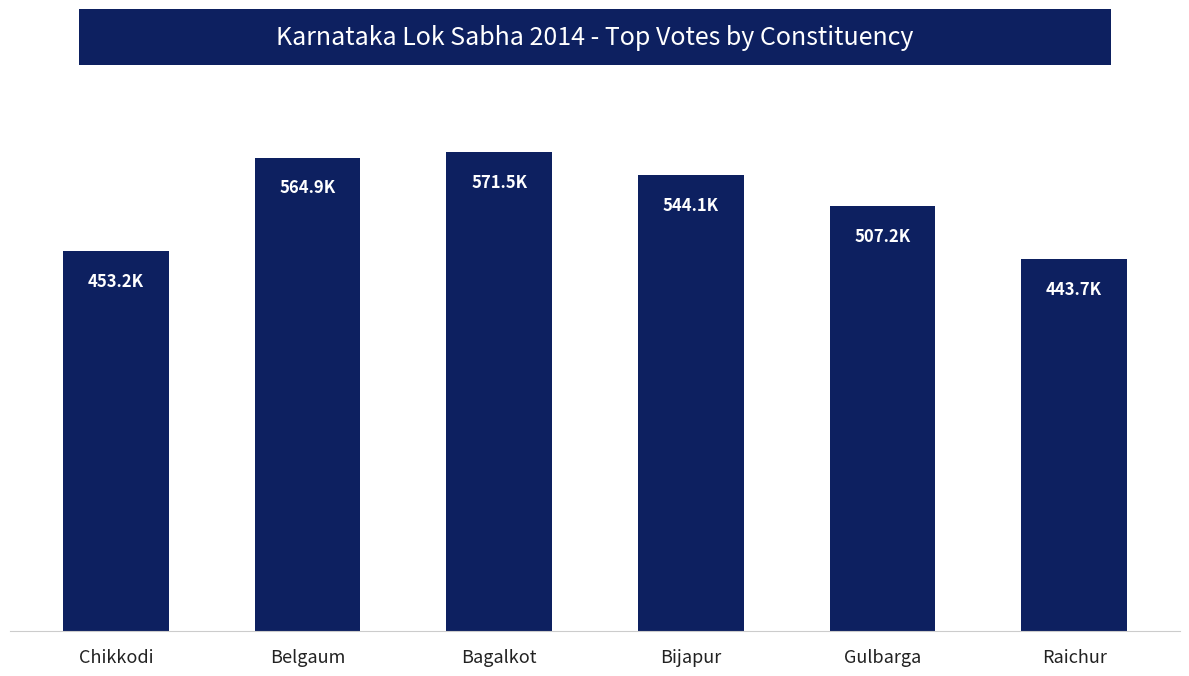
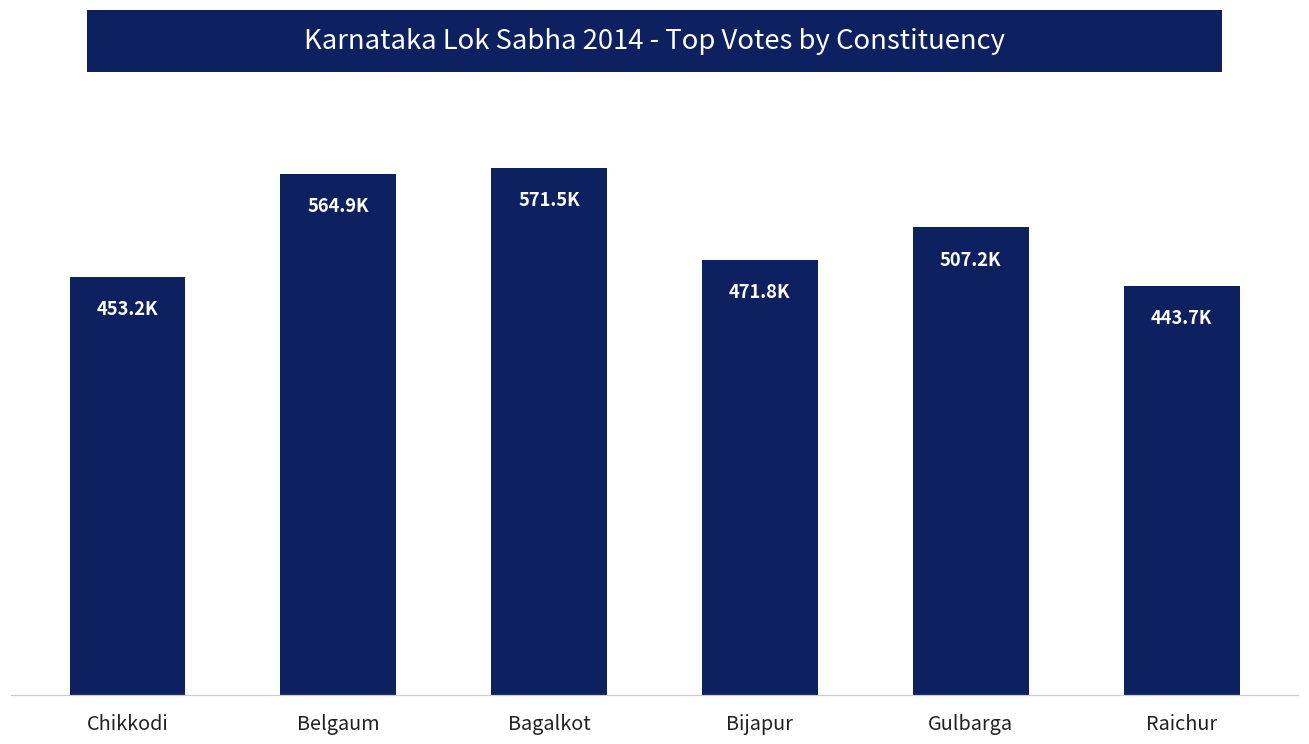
Bijapur: 544.1K -> 471.8K
